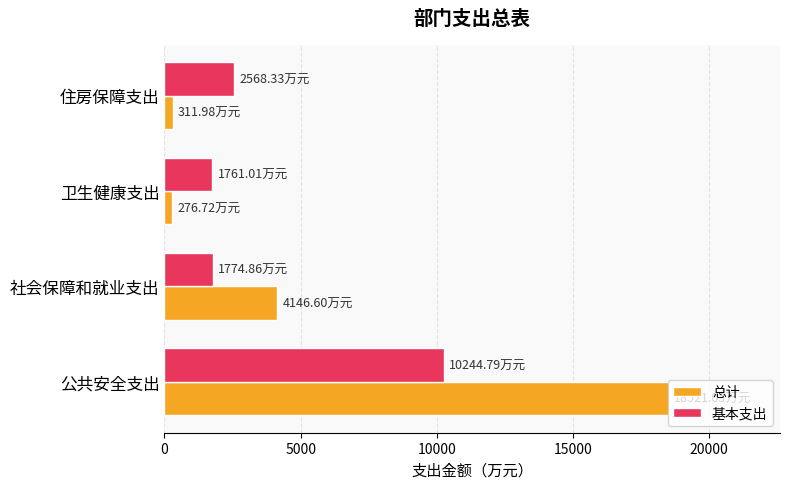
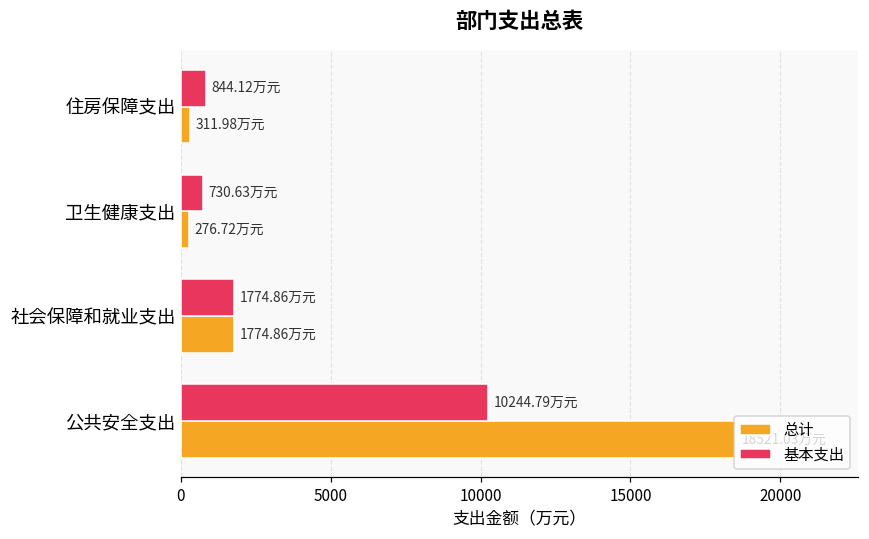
基本支出, 住房保障支出: 2568.33 -> 844.12
基本支出, 卫生健康支出: 1761.01 -> 730.63
总计, 社会保障和就业支出: 4146.60 -> 1774.86
